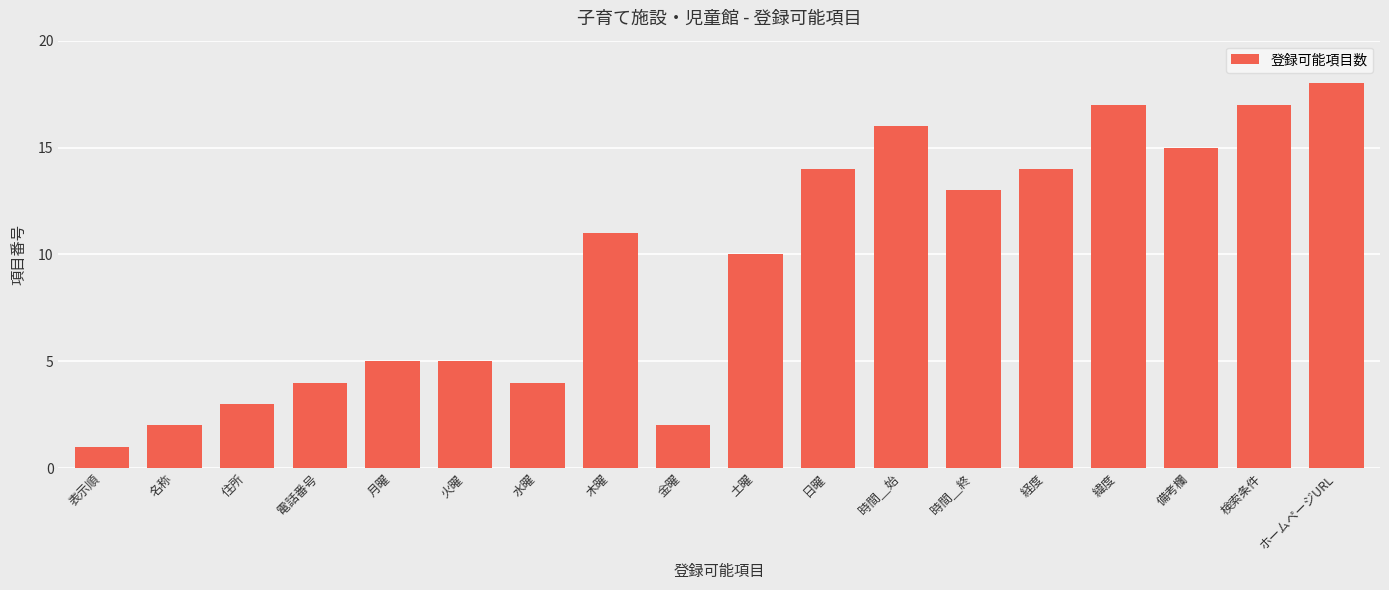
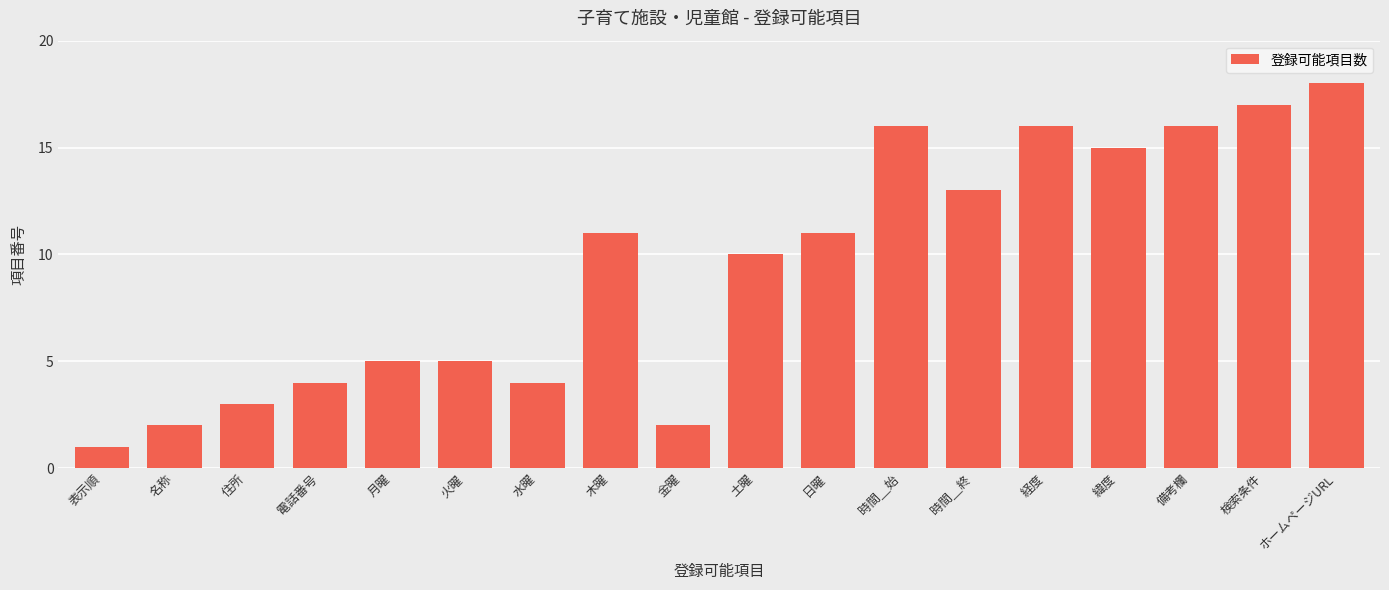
日曜: 14 -> 11
経度: 14 -> 16
緯度: 17 -> 15
備考欄: 15 -> 16
